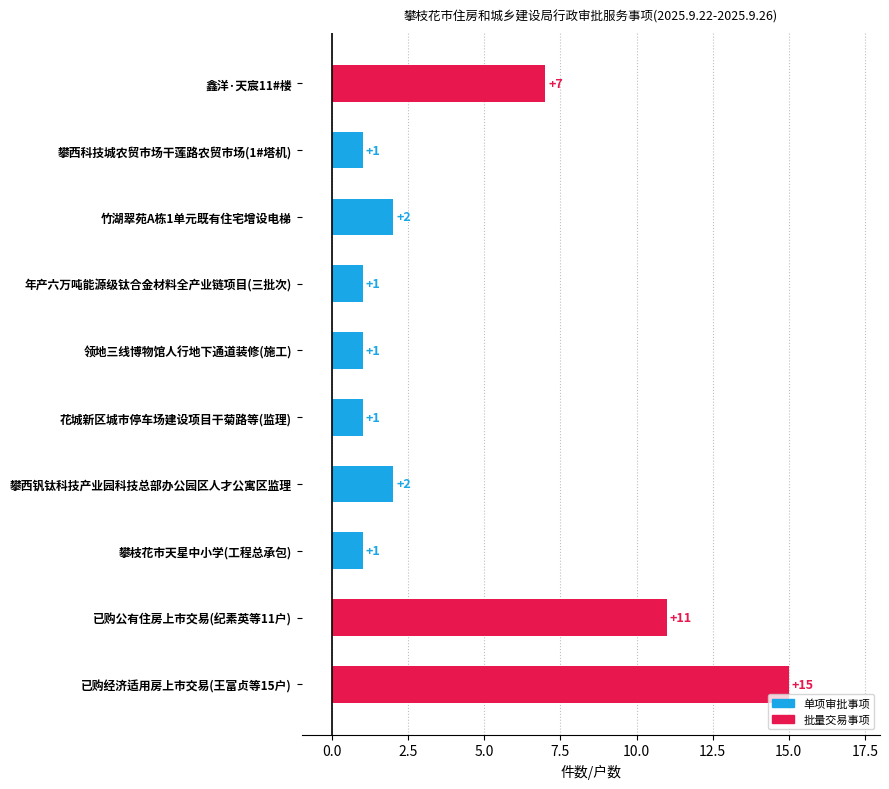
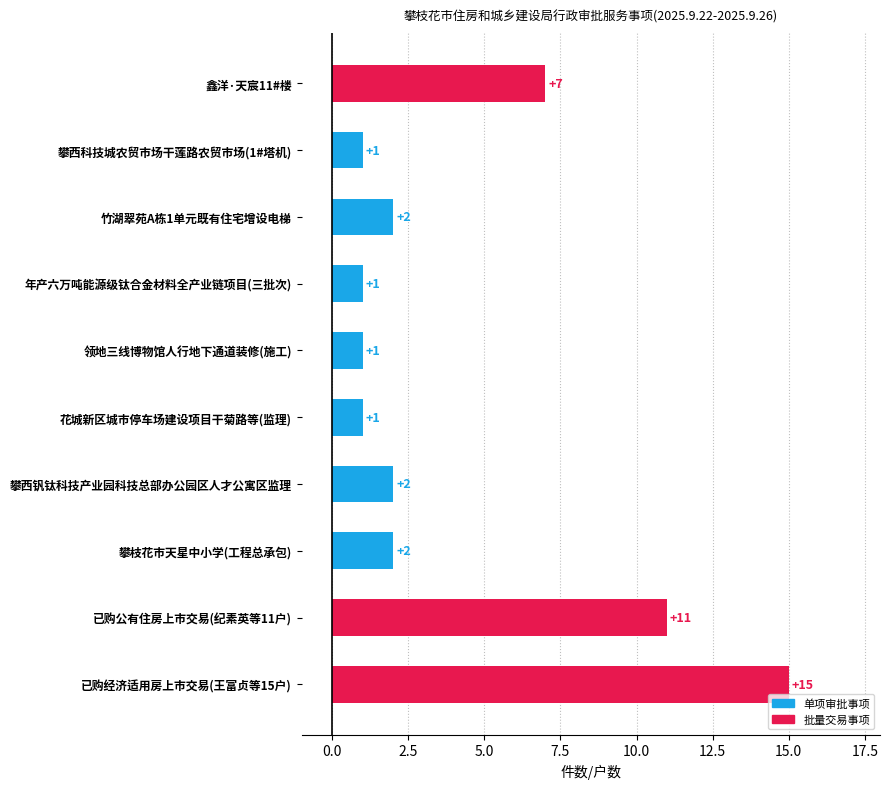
攀枝花市天星中小学(工程总承包): +1 -> +2
